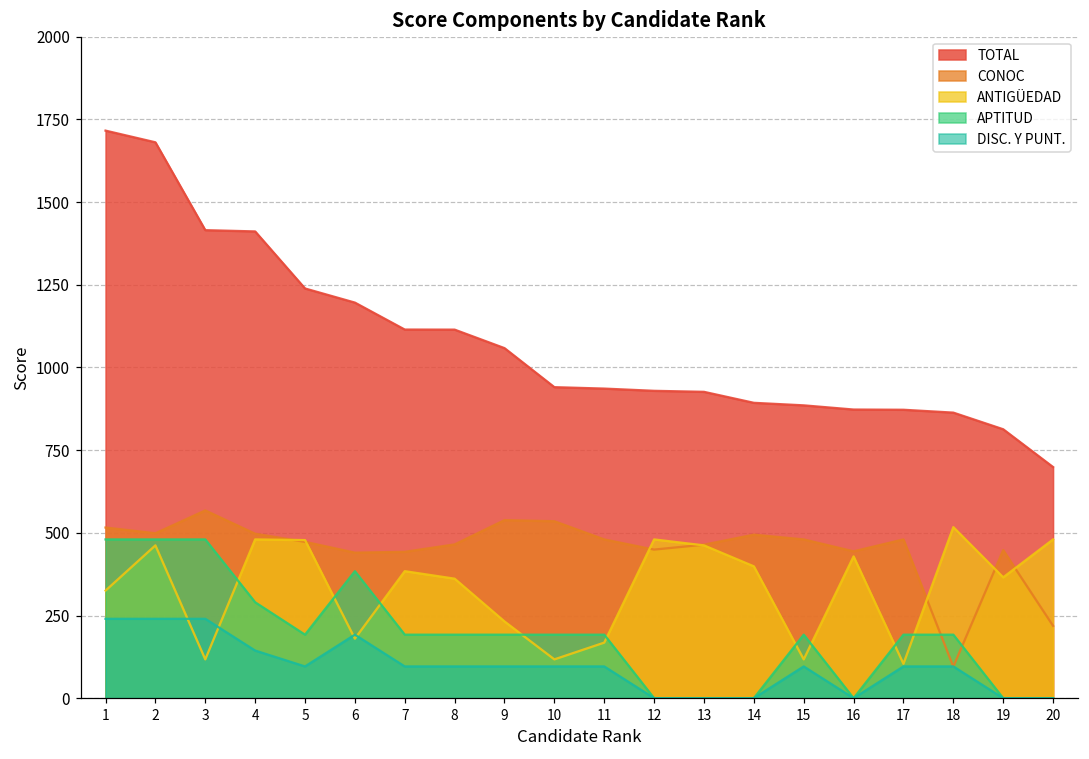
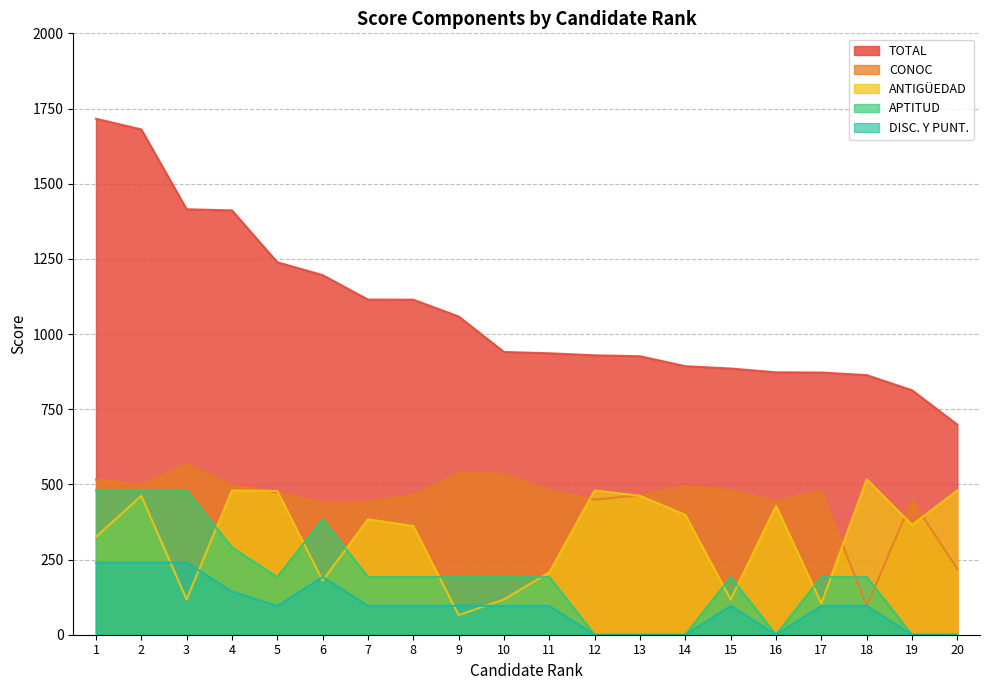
ANTIGÜEDAD, 9: 230 -> 70
ANTIGÜEDAD, 11: 170 -> 210
